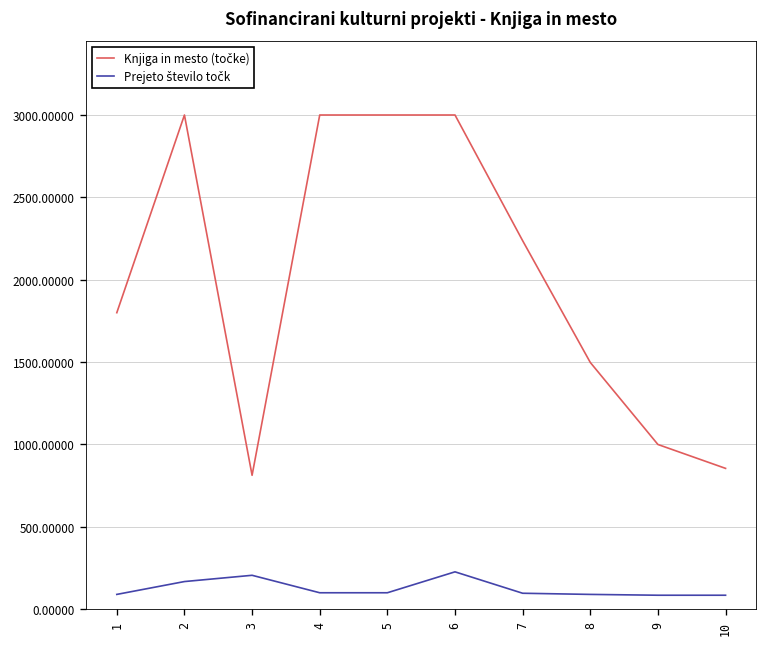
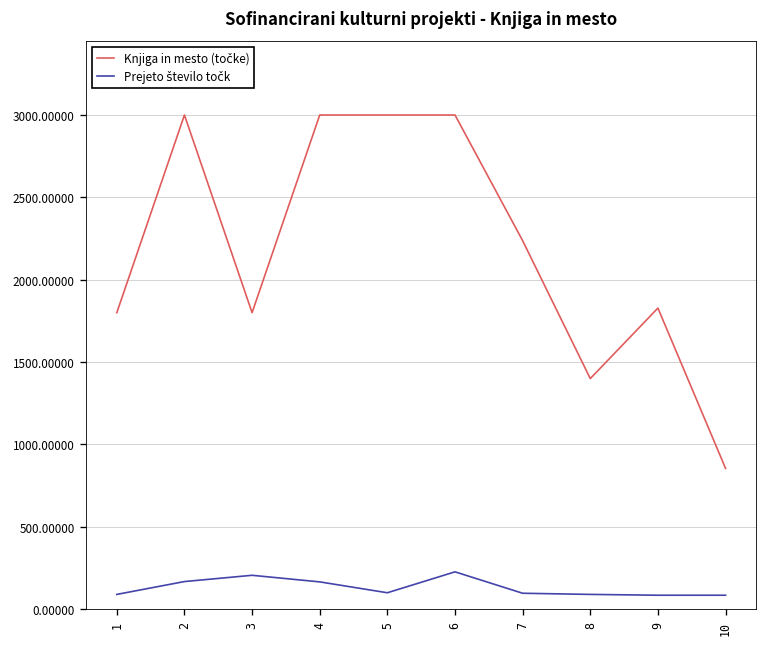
Knjiga in mesto (točke), 3: 810 -> 1800
Prejeto število točk, 4: 100 -> 170
Knjiga in mesto (točke), 8: 1500 -> 1400
Knjiga in mesto (točke), 9: 1000 -> 1830
